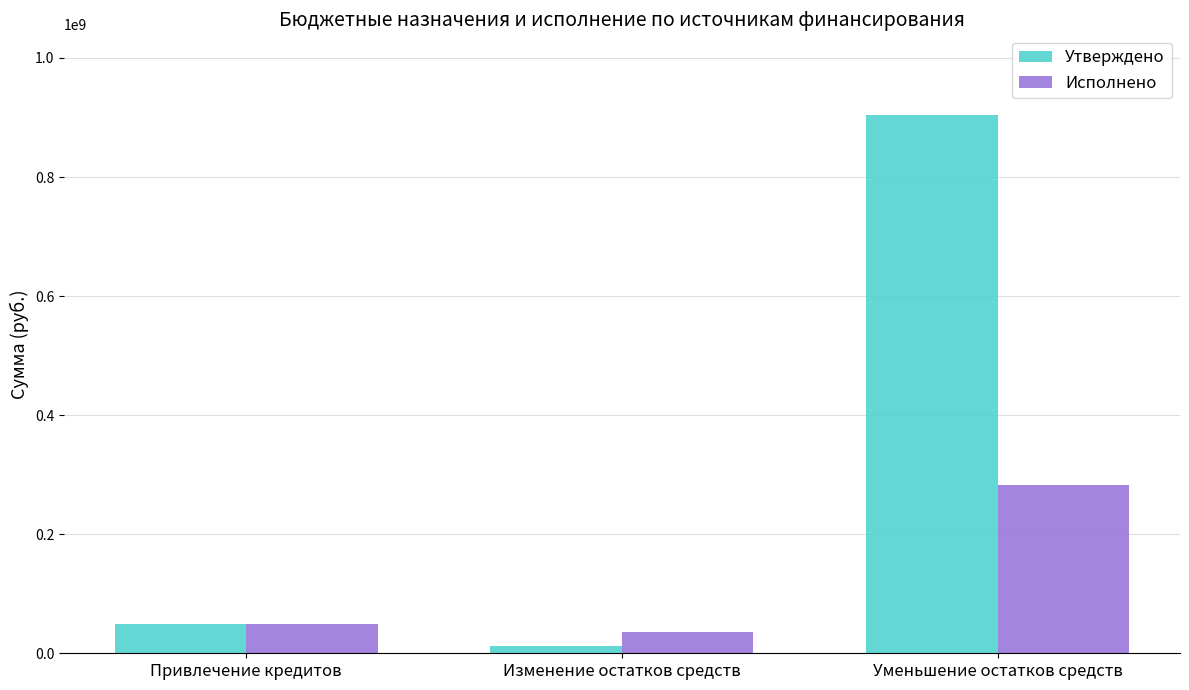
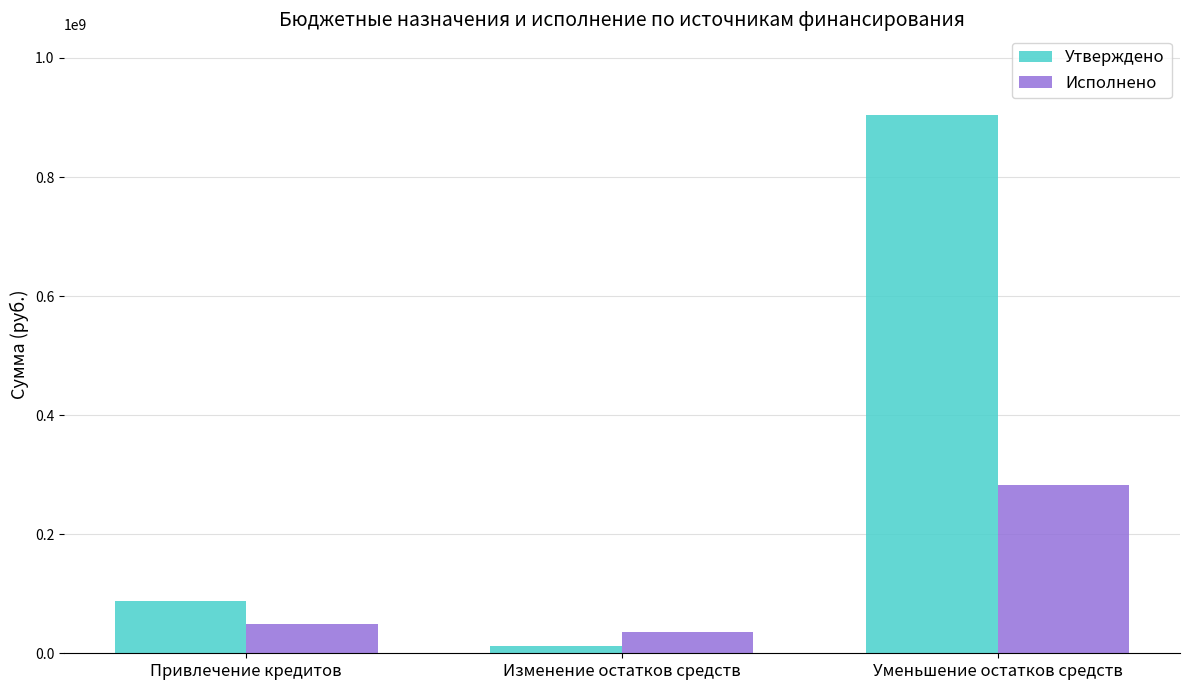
Утверждено, Привлечение кредитов: 50000000 -> 90000000
